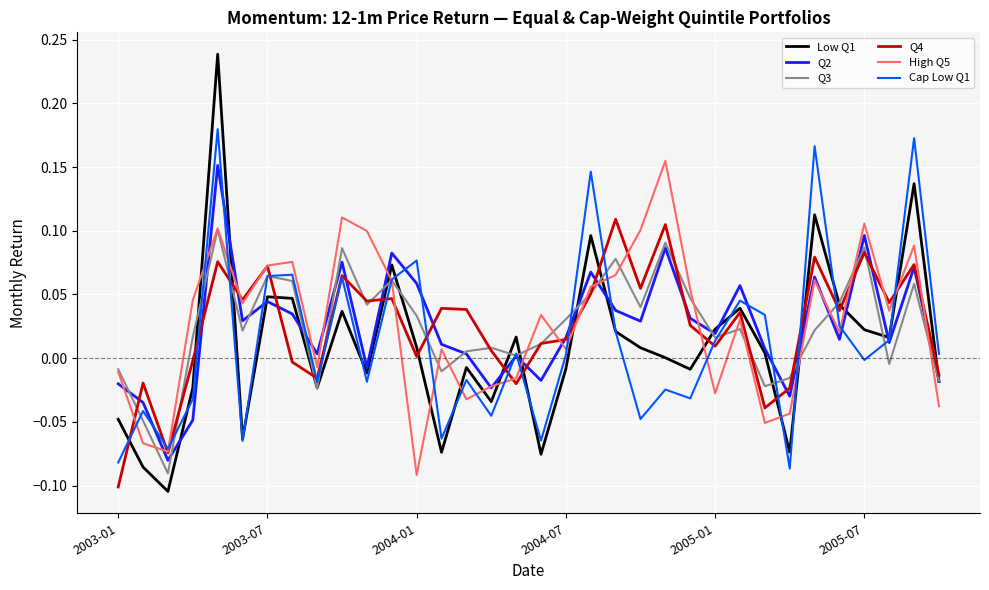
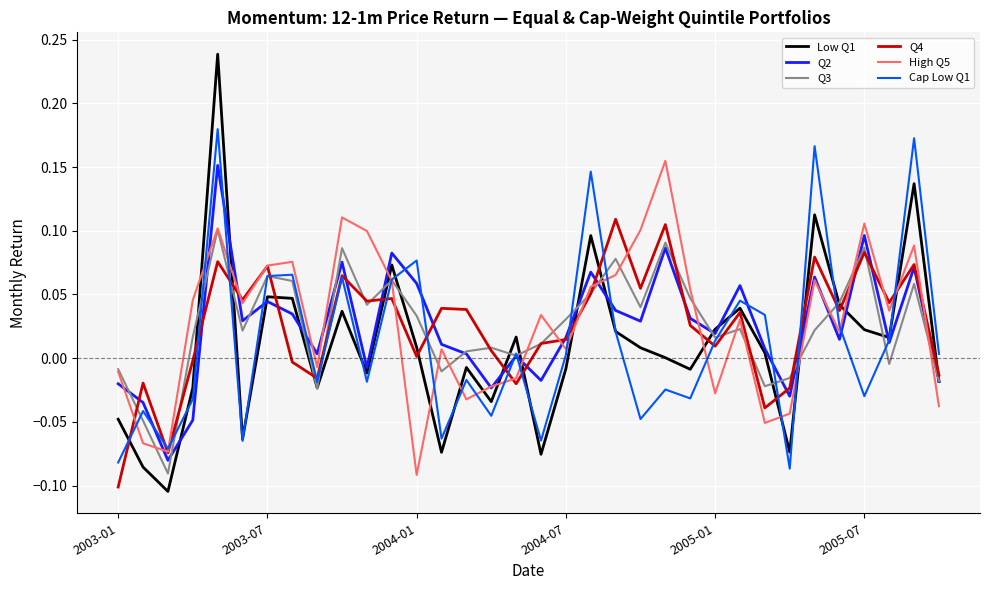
Cap Low Q1, 2005-07: -0.001 -> -0.030
